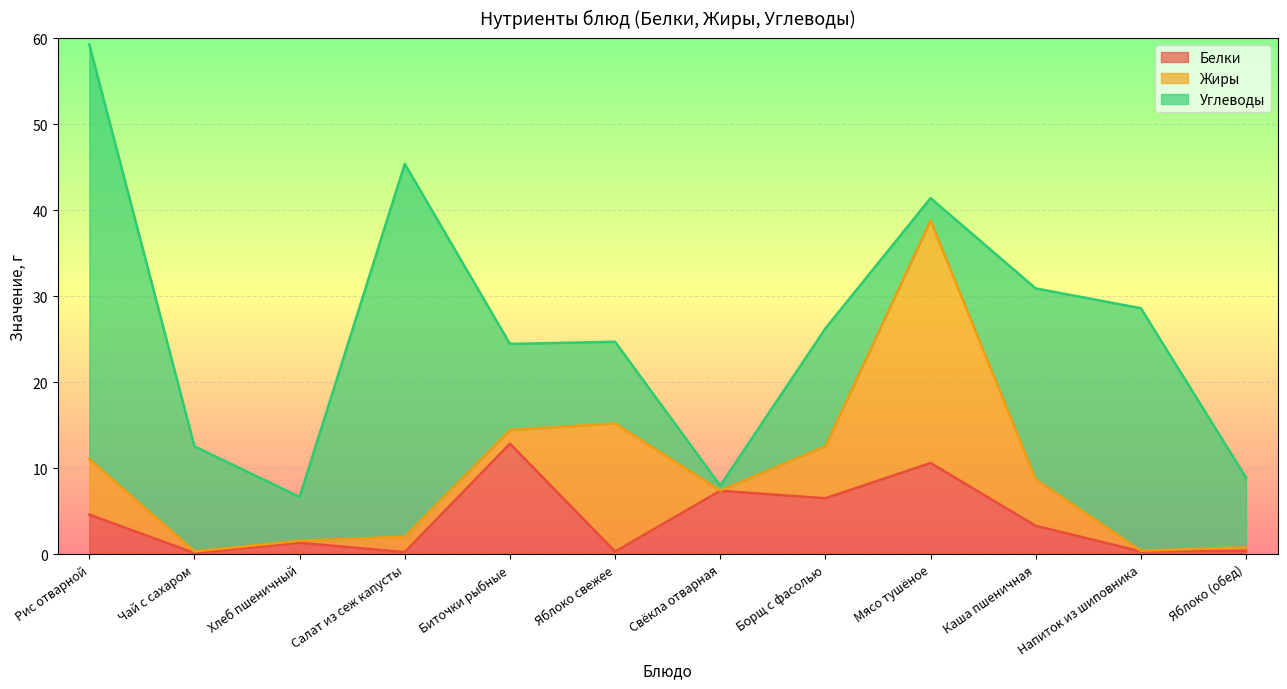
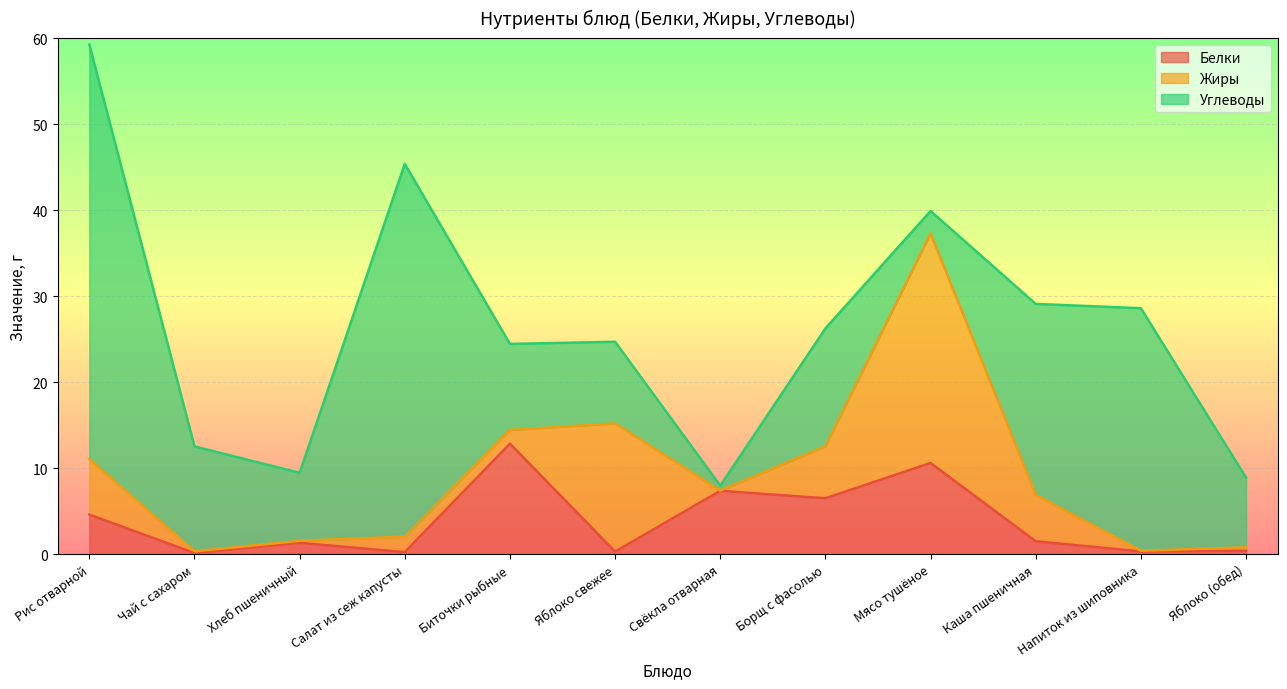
Углеводы, Хлеб пшеничный: 5 -> 8
Жиры, Мясо тушёное: 28 -> 27
Белки, Каша пшеничная: 3 -> 2
